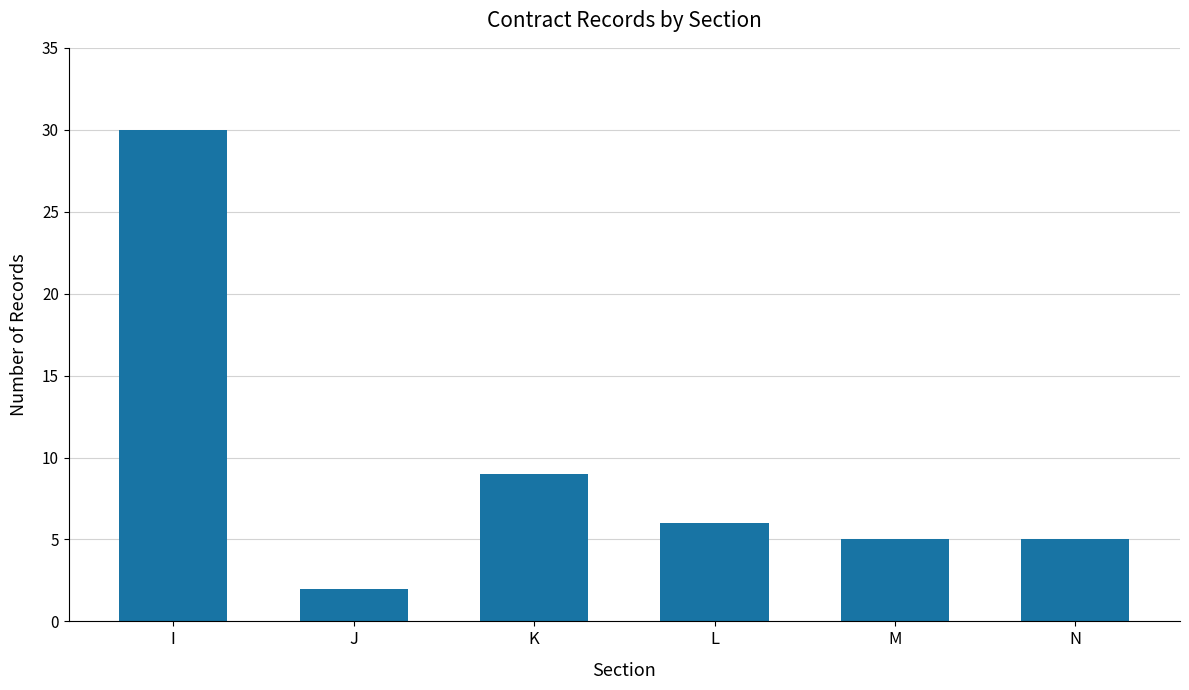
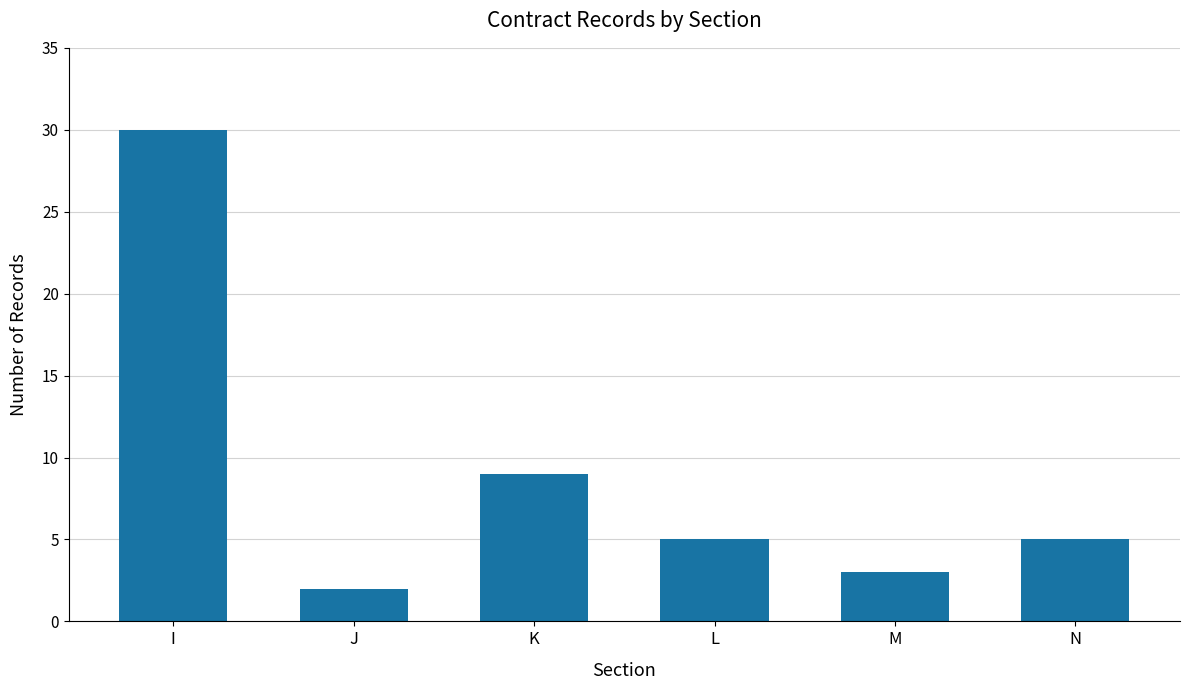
L: 6 -> 5
M: 5 -> 3
